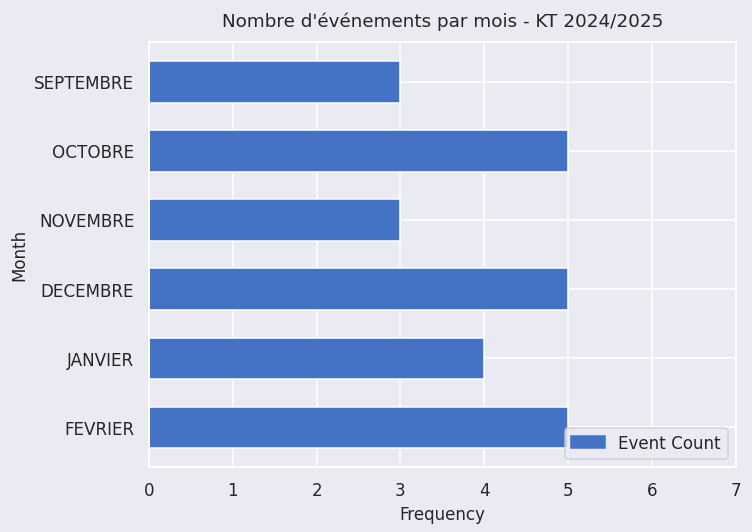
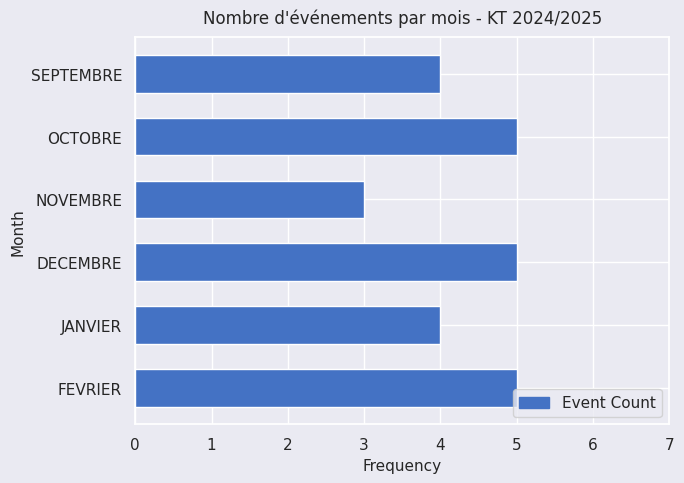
SEPTEMBRE: 3 -> 4
